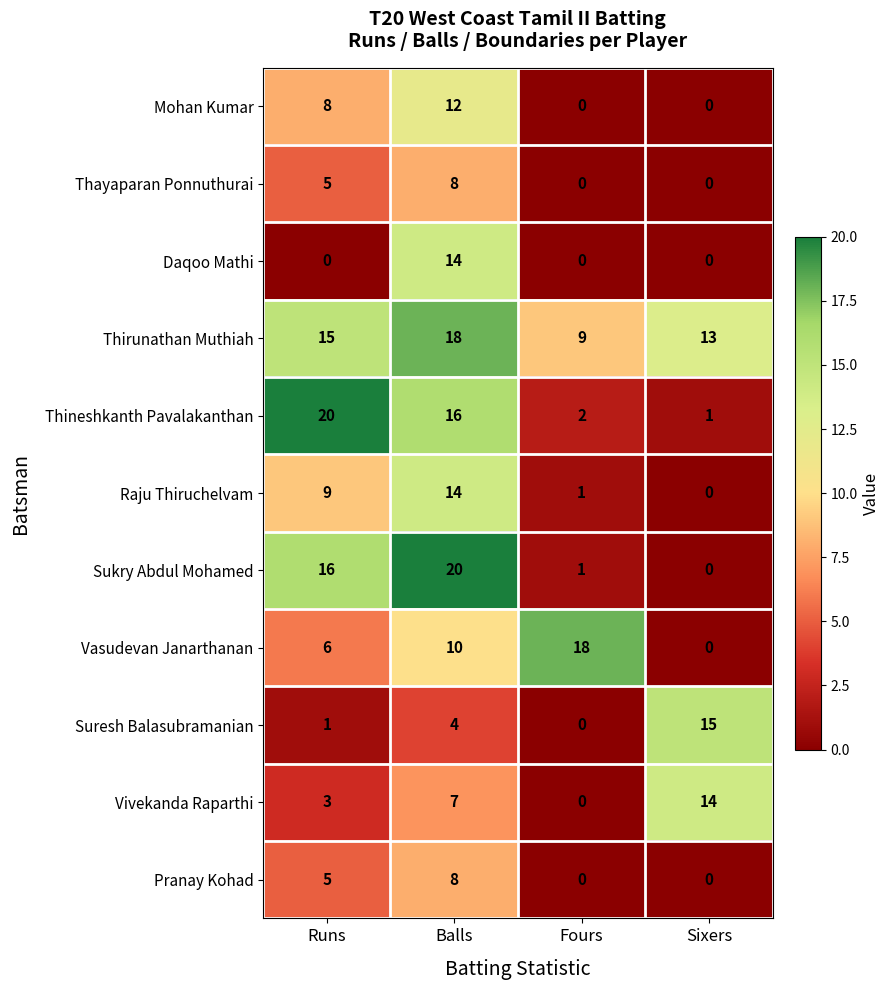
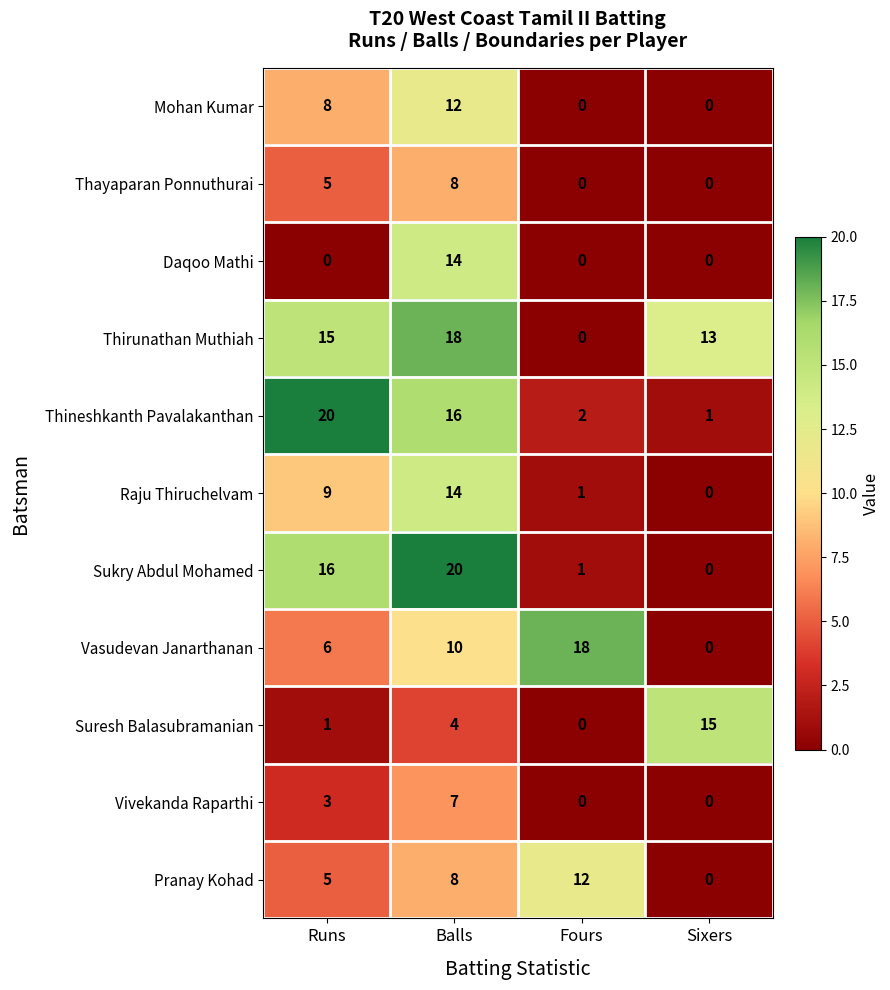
Thirunathan Muthiah, Fours: 9 -> 0
Vivekanda Raparthi, Sixers: 14 -> 0
Pranay Kohad, Fours: 0 -> 12
